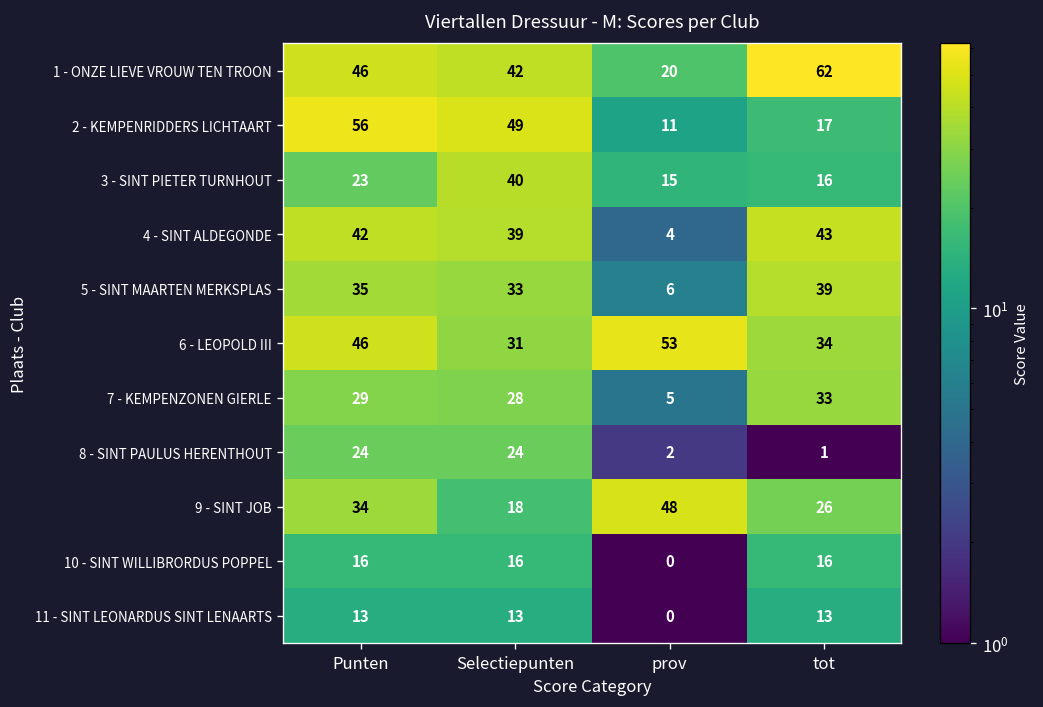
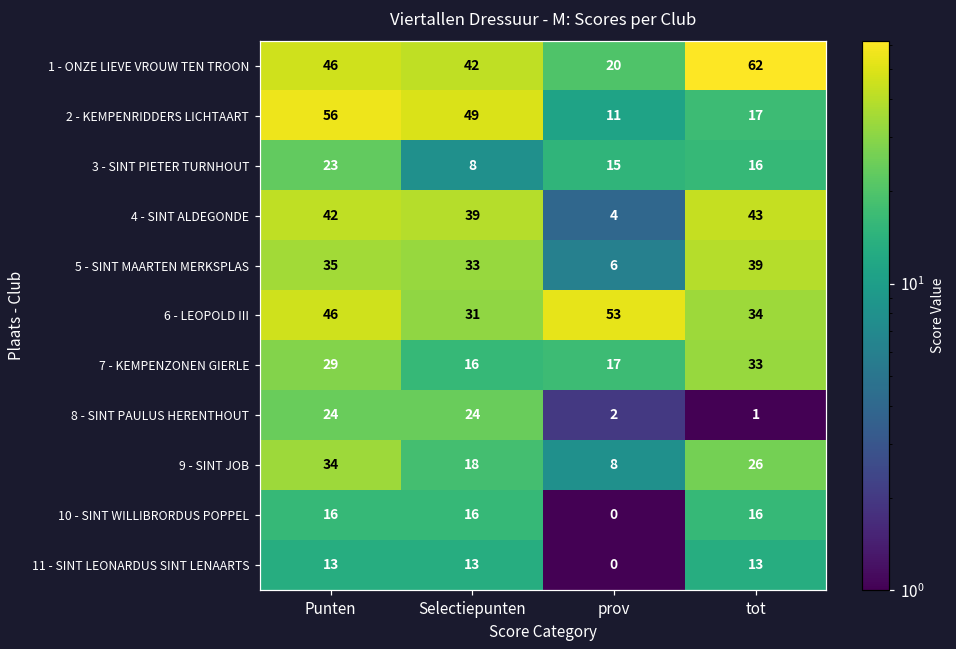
3 - SINT PIETER TURNHOUT, Selectiepunten: 40 -> 8
7 - KEMPENZONEN GIERLE, Selectiepunten: 28 -> 16
7 - KEMPENZONEN GIERLE, prov: 5 -> 17
9 - SINT JOB, prov: 48 -> 8
